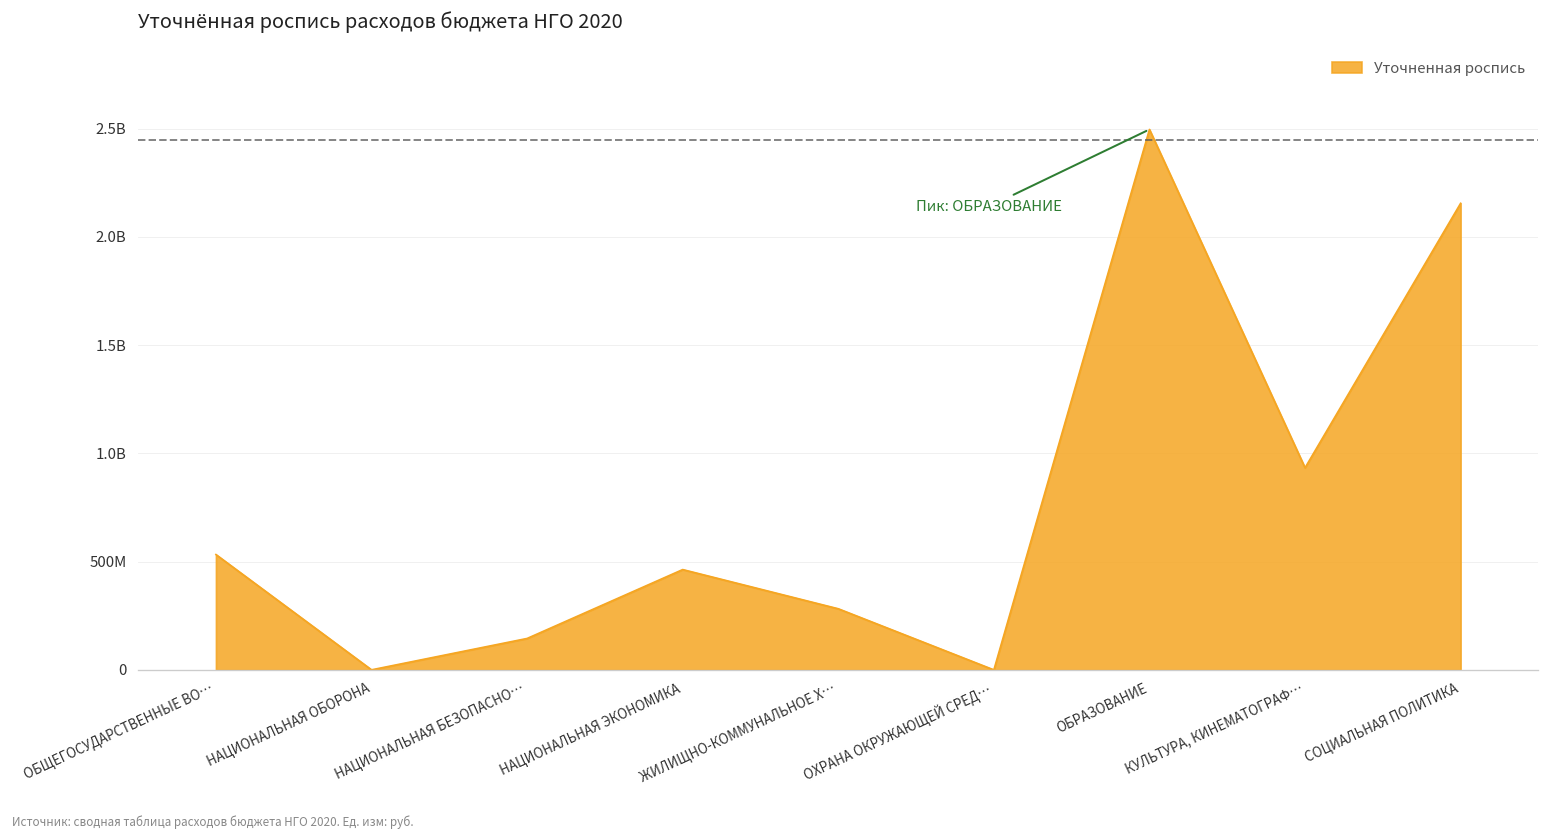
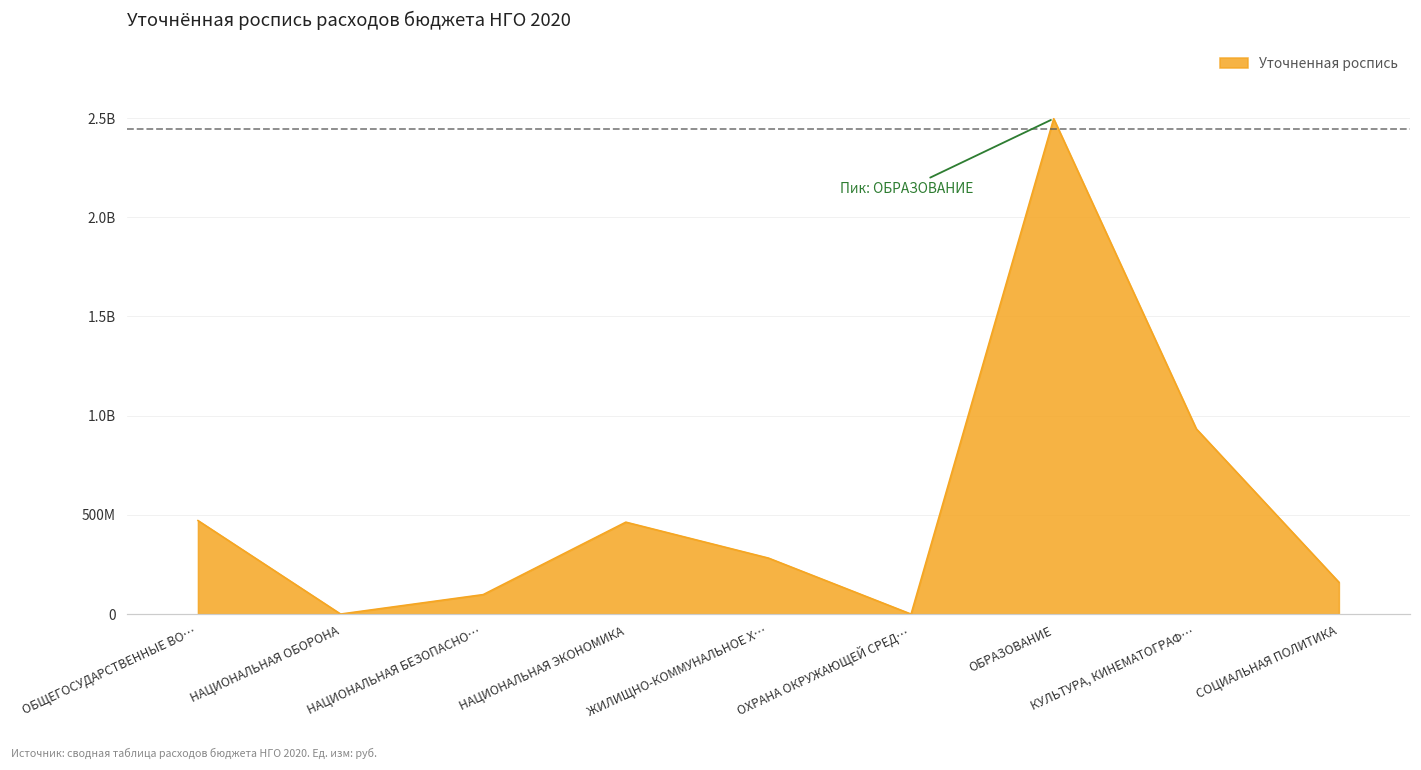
ОБЩЕГОСУДАРСТВЕННЫЕ ВО…: 530000000 -> 470000000
НАЦИОНАЛЬНАЯ БЕЗОПАСНО…: 150000000 -> 100000000
СОЦИАЛЬНАЯ ПОЛИТИКА: 2160000000 -> 160000000
